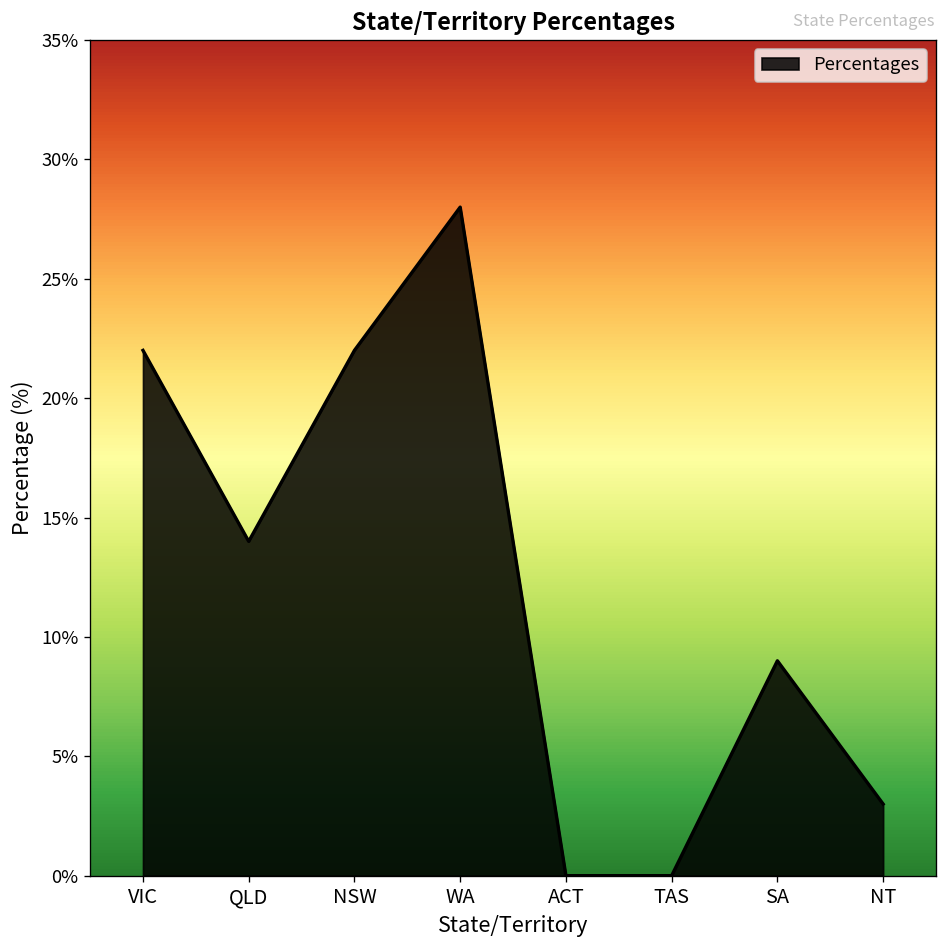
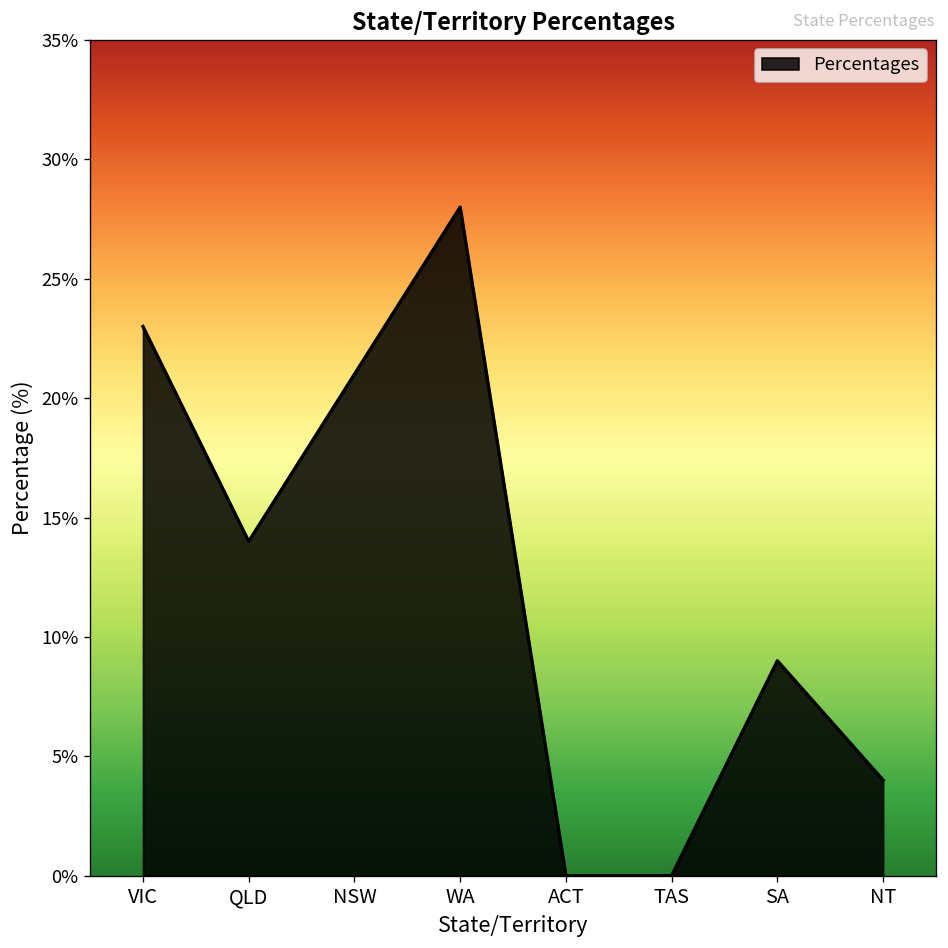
VIC: 22% -> 23%
NSW: 22% -> 21%
NT: 3% -> 4%
